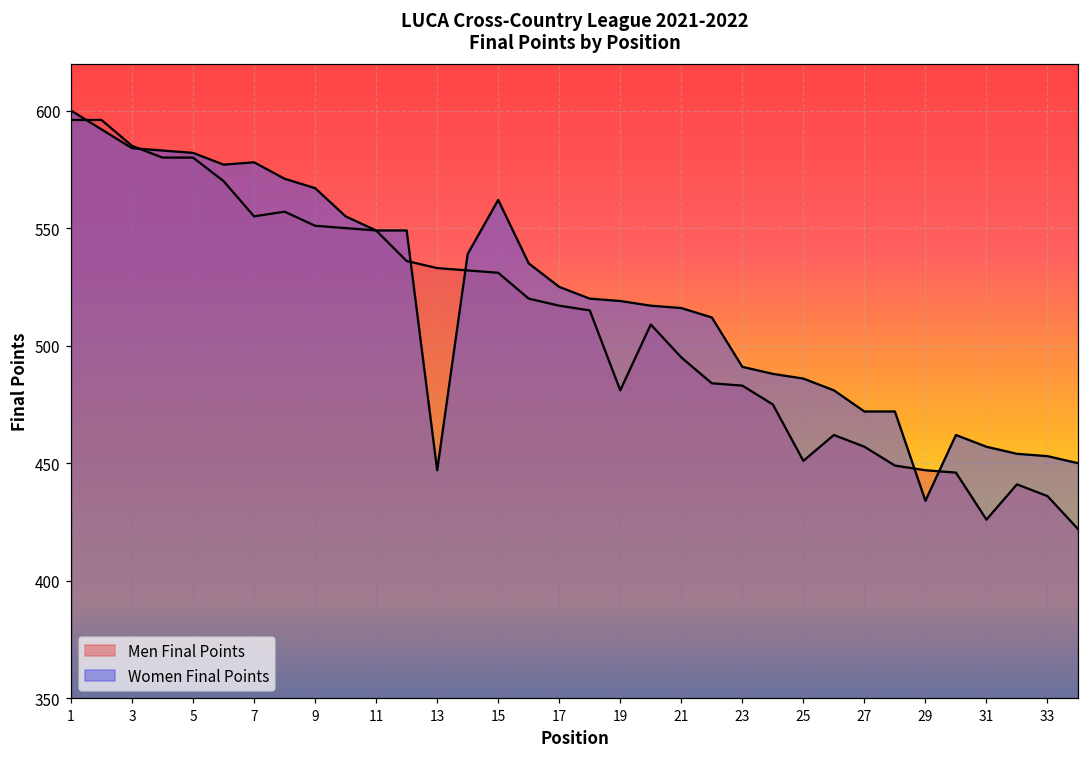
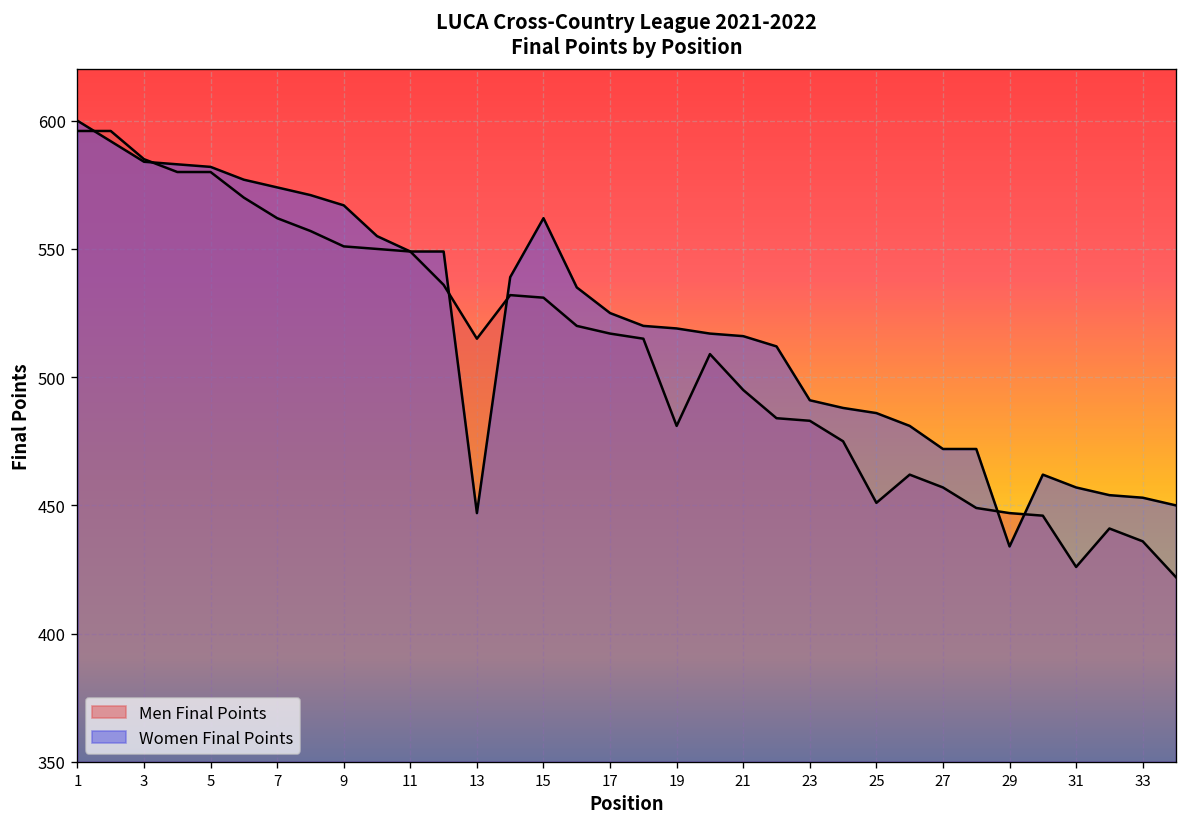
Men Final Points, 7: 555 -> 562
Women Final Points, 7: 578 -> 574
Men Final Points, 13: 533 -> 515
